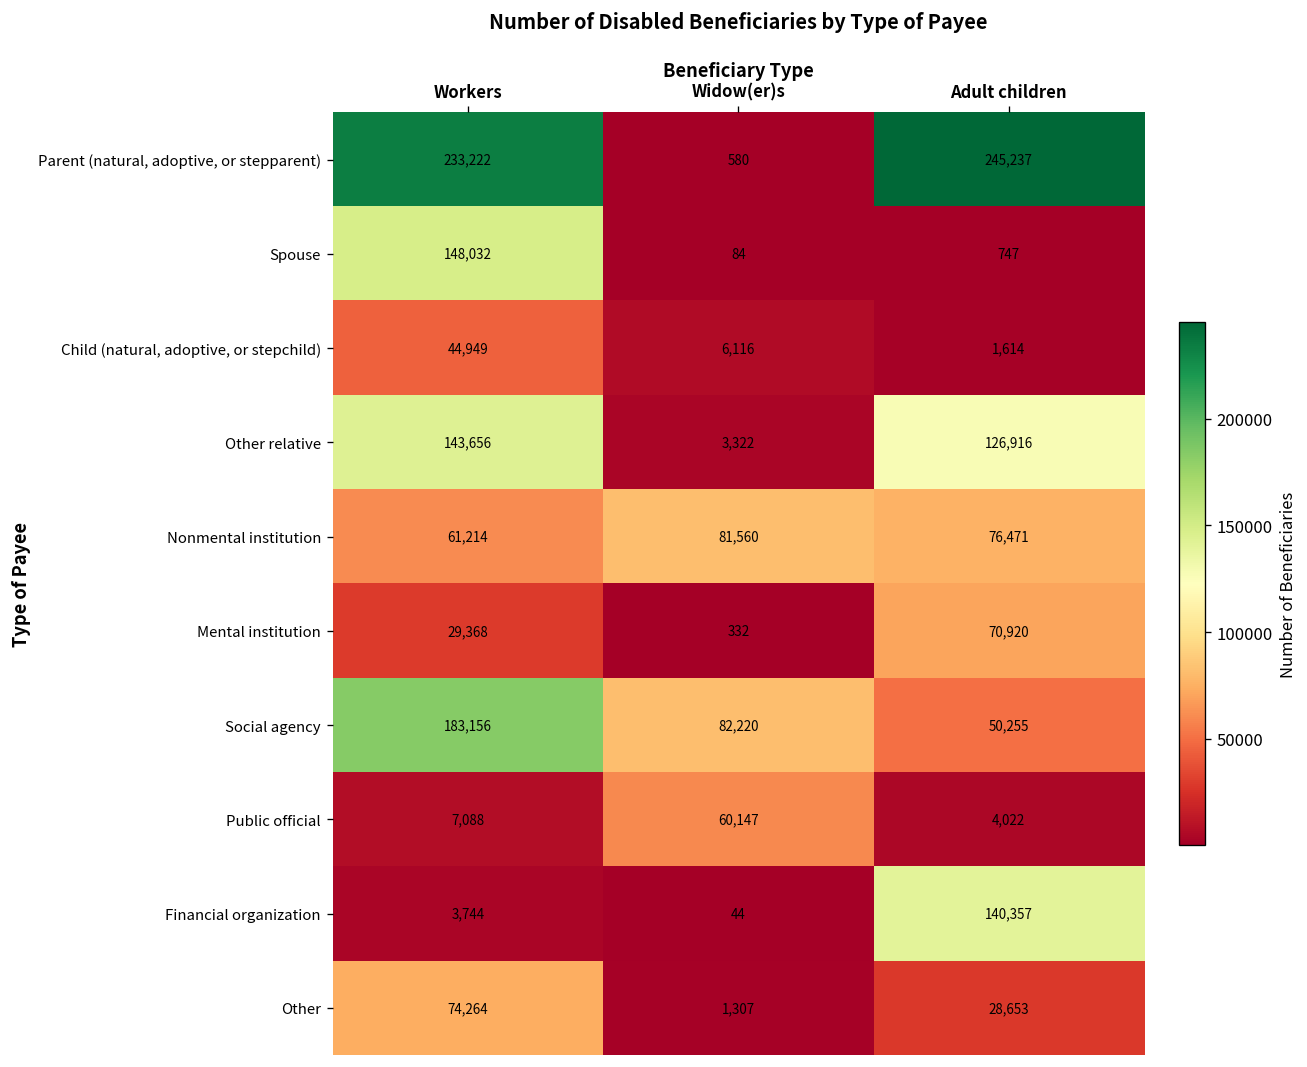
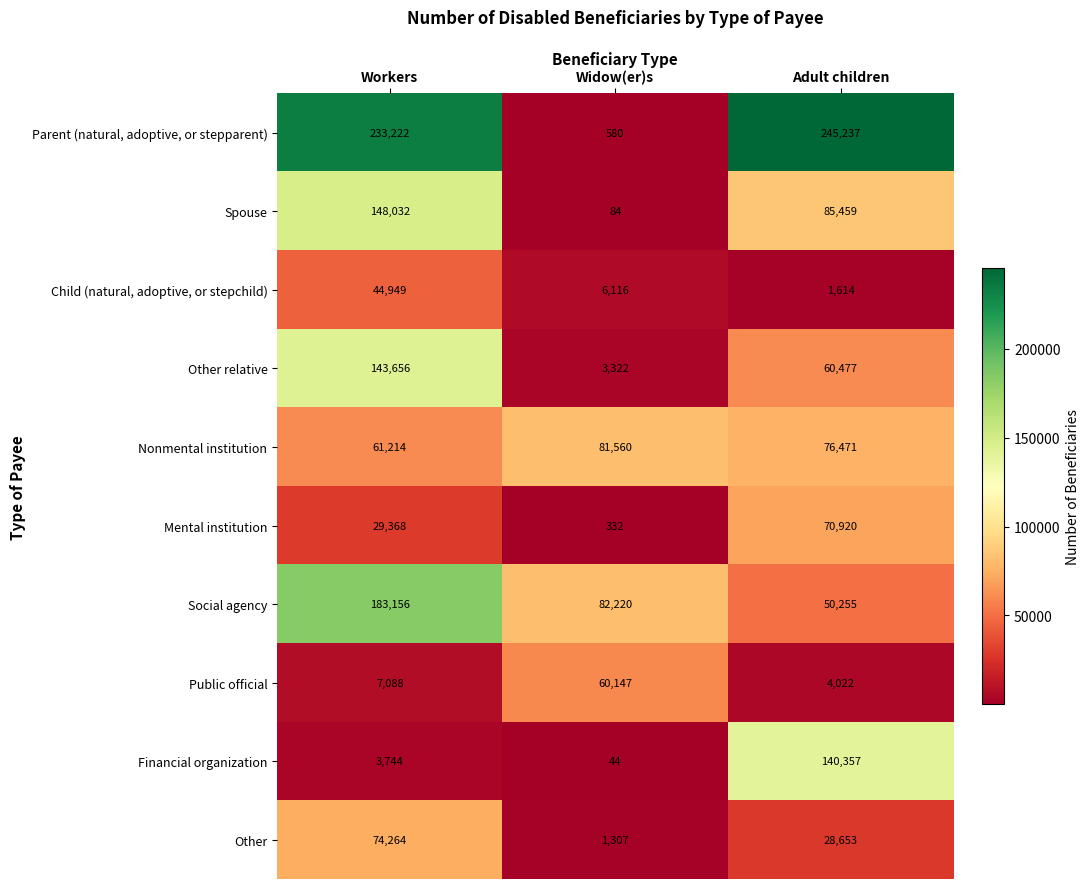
Spouse, Adult children: 747 -> 85,459
Other relative, Adult children: 126,916 -> 60,477
